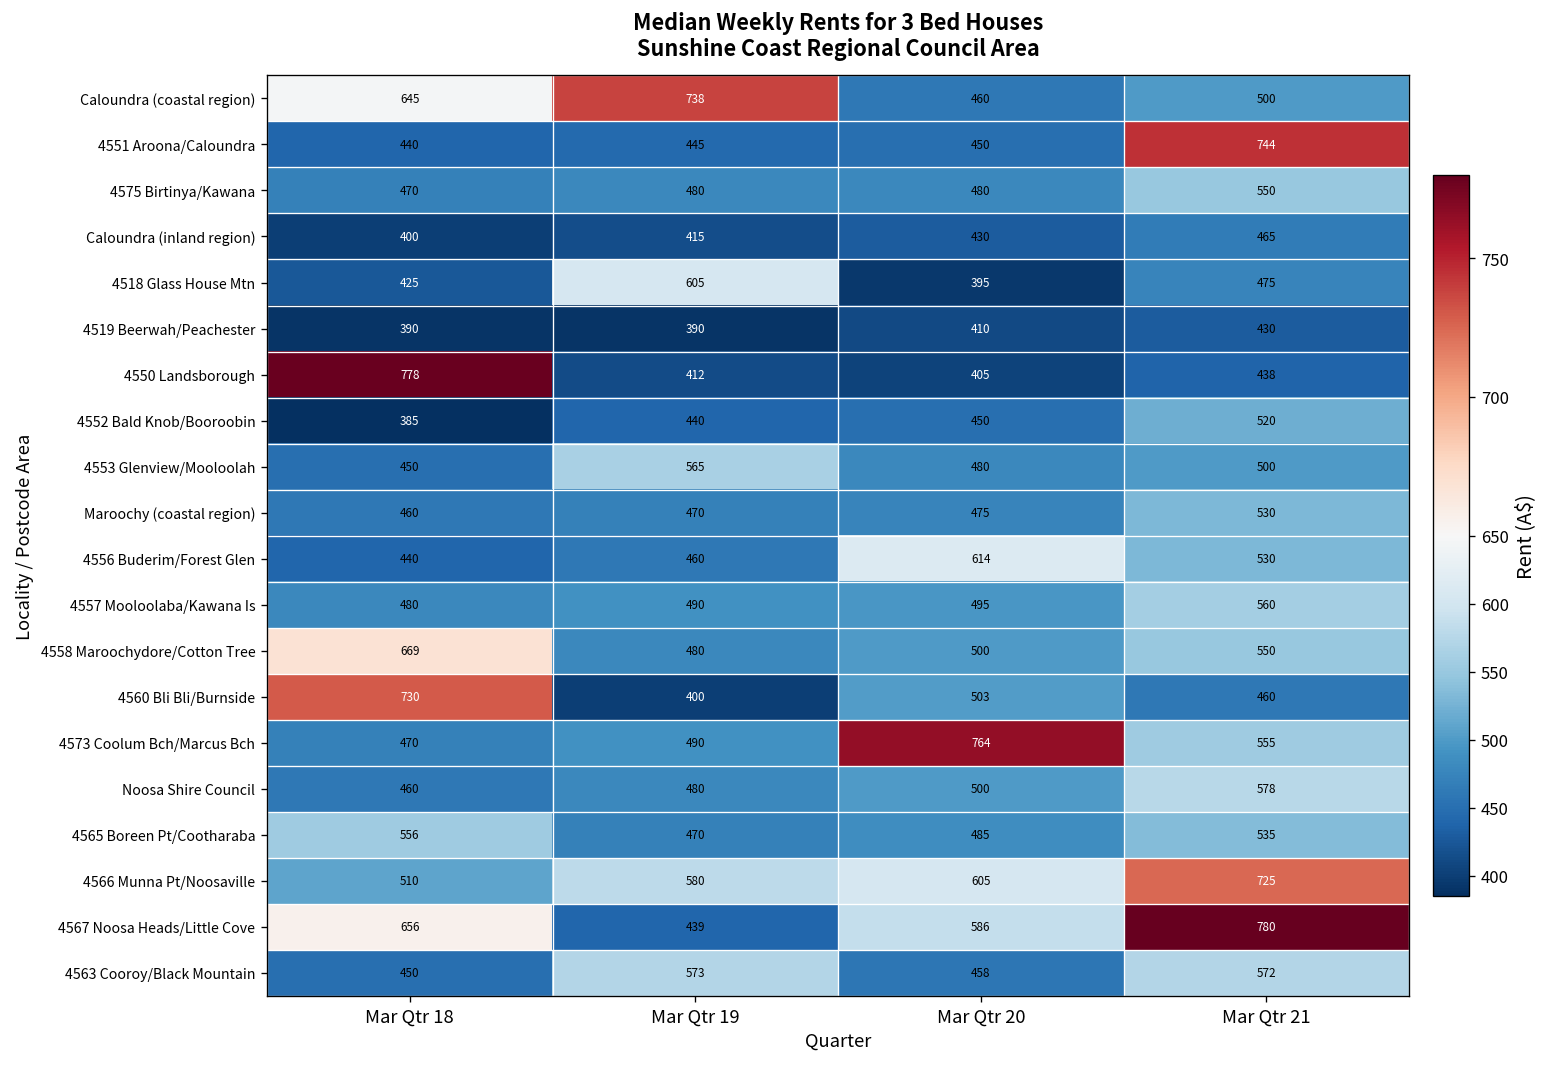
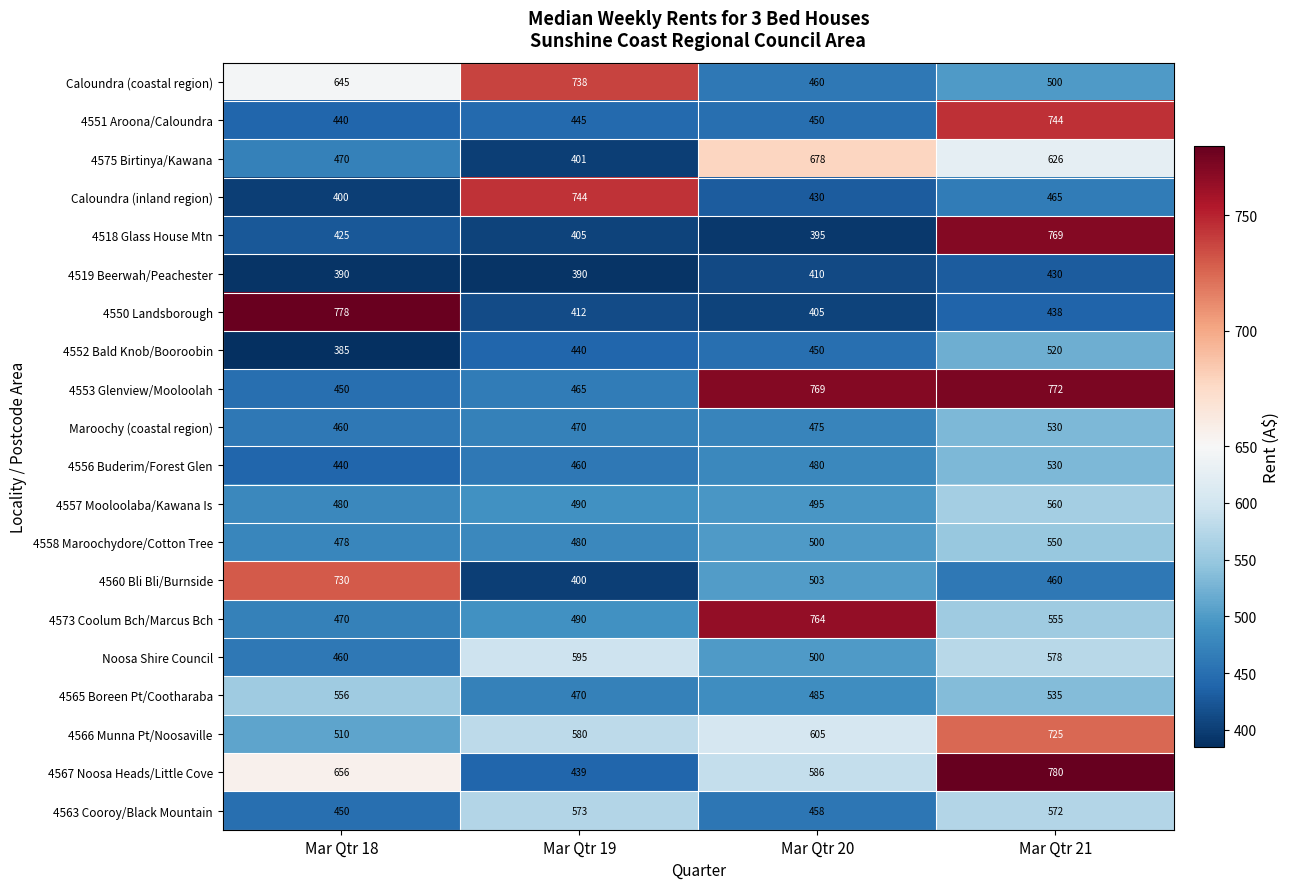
4575 Birtinya/Kawana, Mar Qtr 19: 480 -> 401
4575 Birtinya/Kawana, Mar Qtr 20: 480 -> 678
4575 Birtinya/Kawana, Mar Qtr 21: 550 -> 626
Caloundra (inland region), Mar Qtr 19: 415 -> 744
4518 Glass House Mtn, Mar Qtr 19: 605 -> 405
4518 Glass House Mtn, Mar Qtr 21: 475 -> 769
4553 Glenview/Mooloolah, Mar Qtr 19: 565 -> 465
4553 Glenview/Mooloolah, Mar Qtr 20: 480 -> 769
4553 Glenview/Mooloolah, Mar Qtr 21: 500 -> 772
4556 Buderim/Forest Glen, Mar Qtr 20: 614 -> 480
4558 Maroochydore/Cotton Tree, Mar Qtr 18: 669 -> 478
Noosa Shire Council, Mar Qtr 19: 480 -> 595
